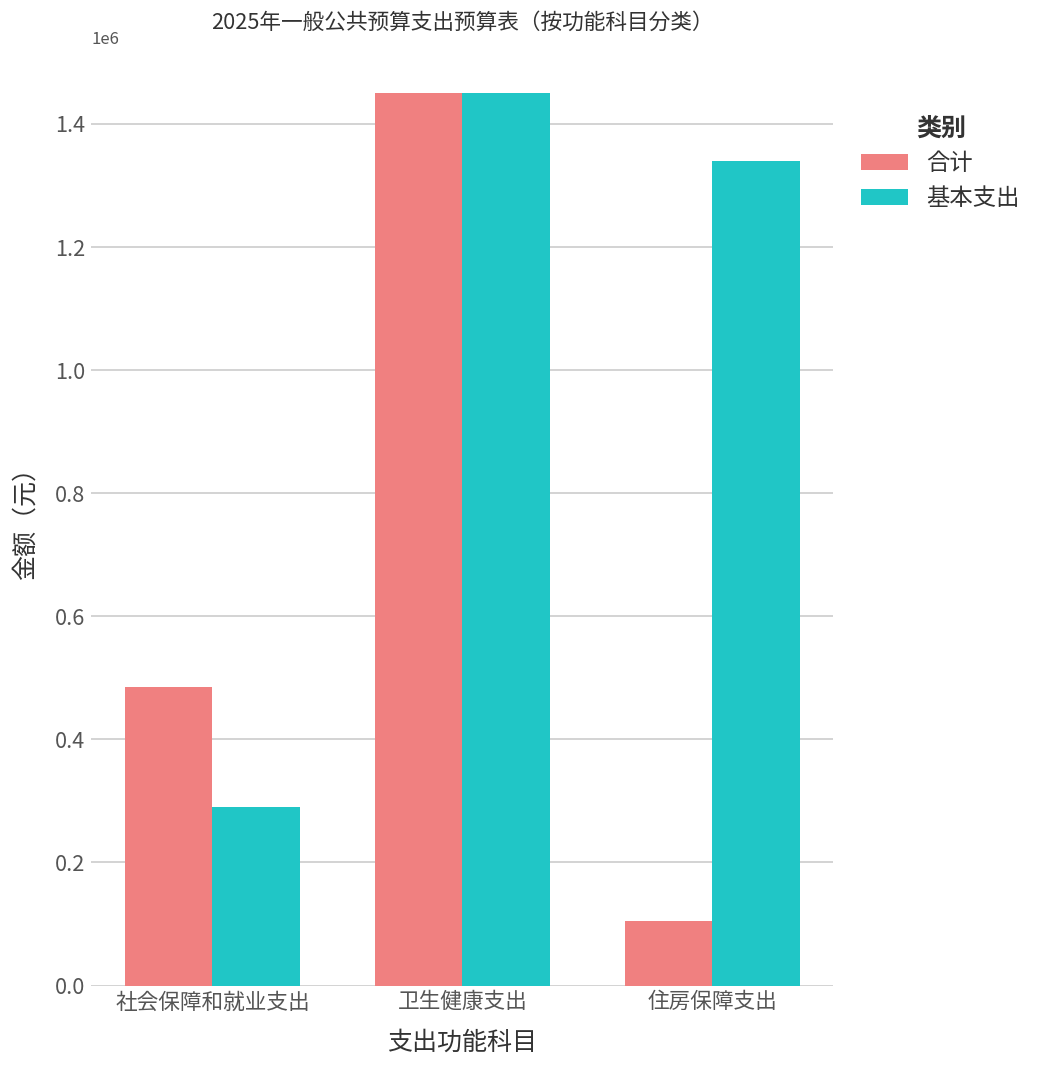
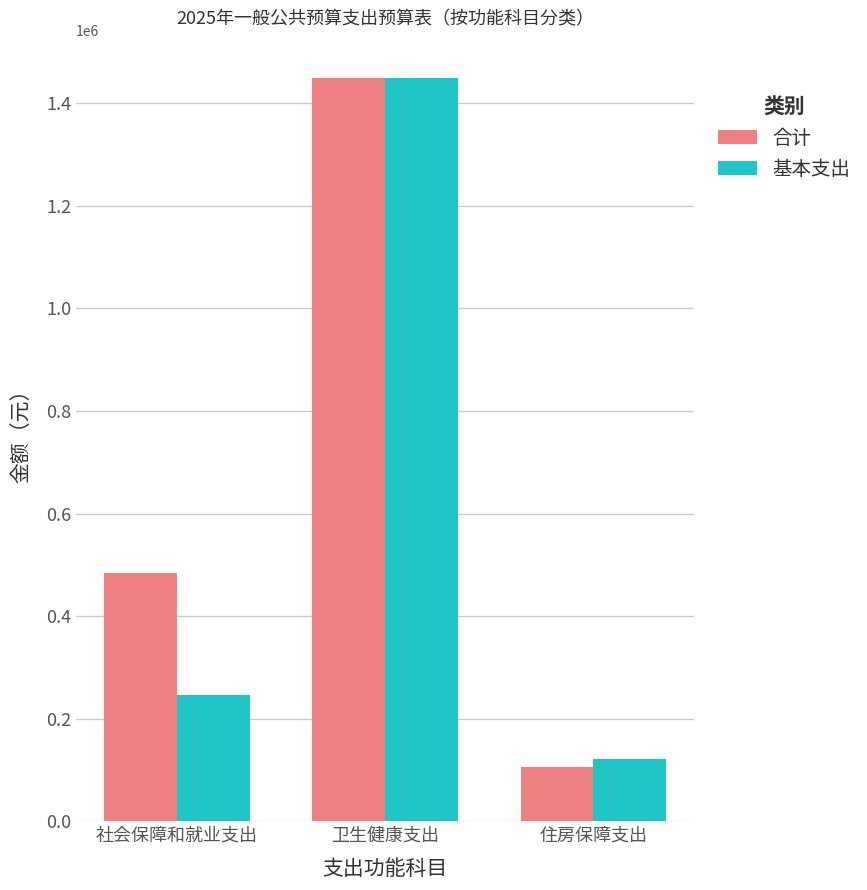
基本支出, 社会保障和就业支出: 290000 -> 250000
基本支出, 住房保障支出: 1340000 -> 120000
